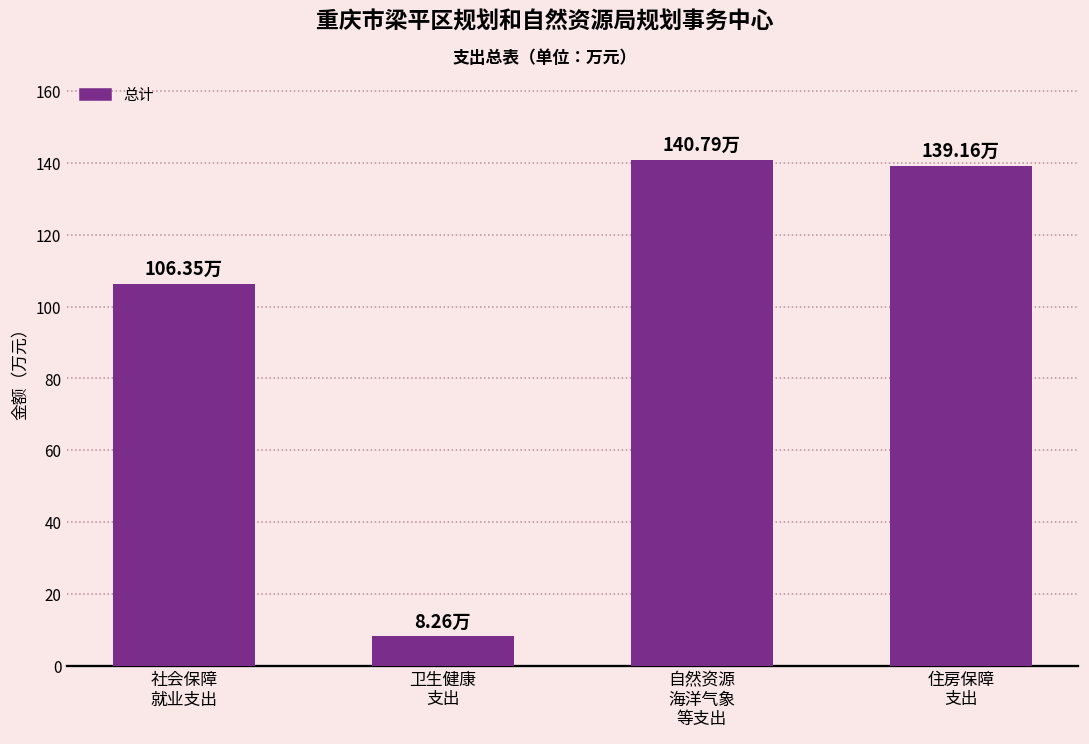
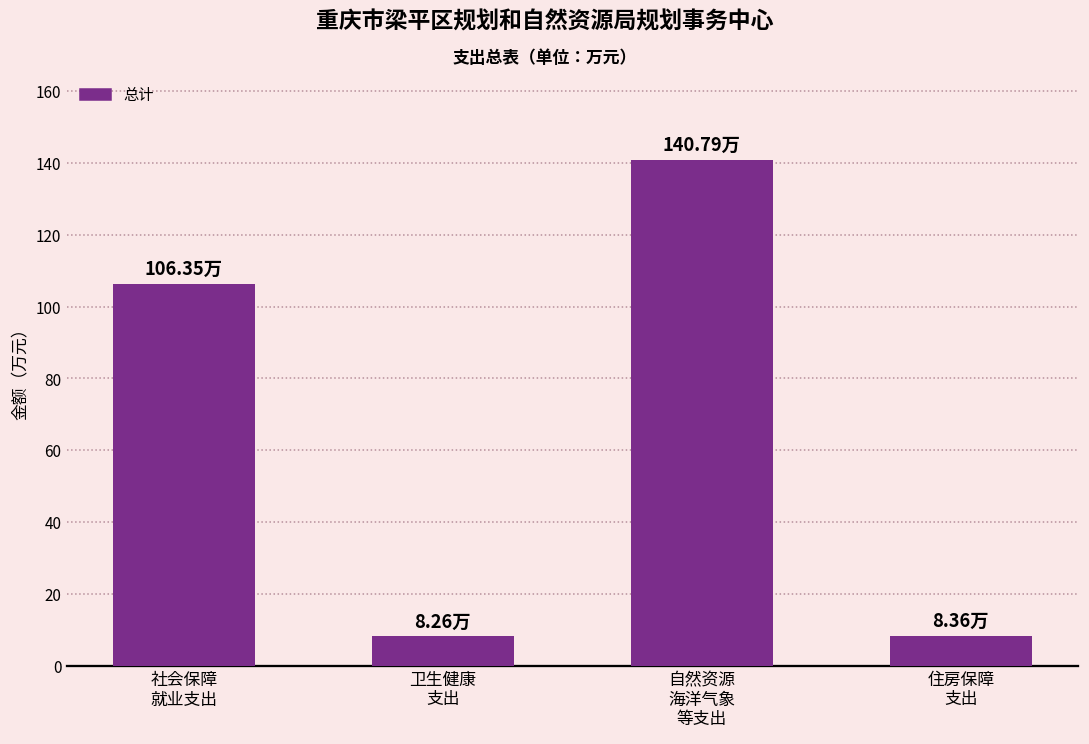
住房保障 支出: 139.16万 -> 8.36万
